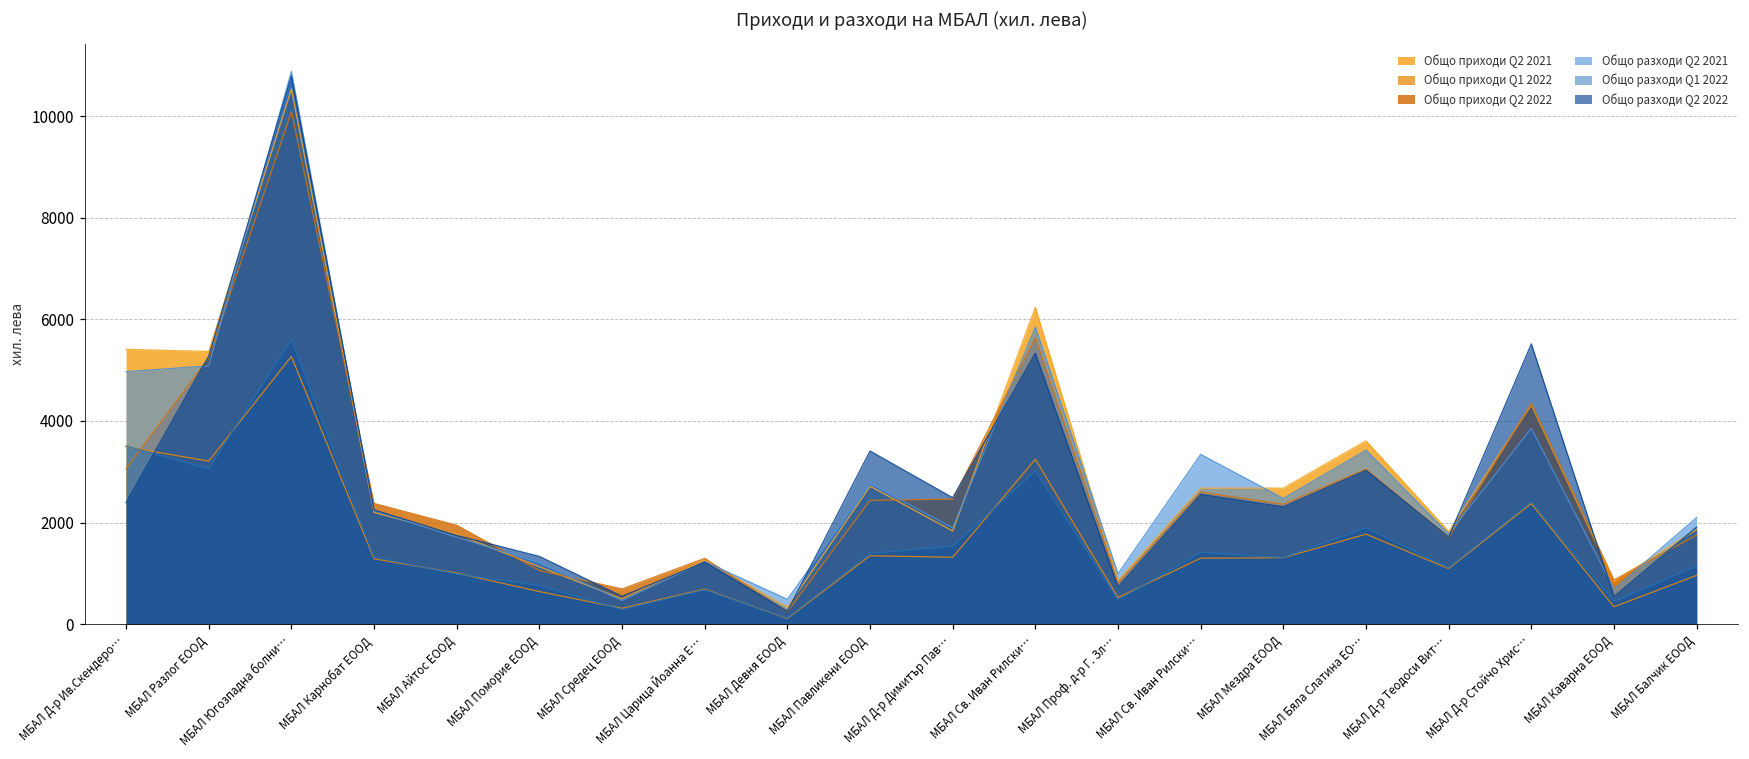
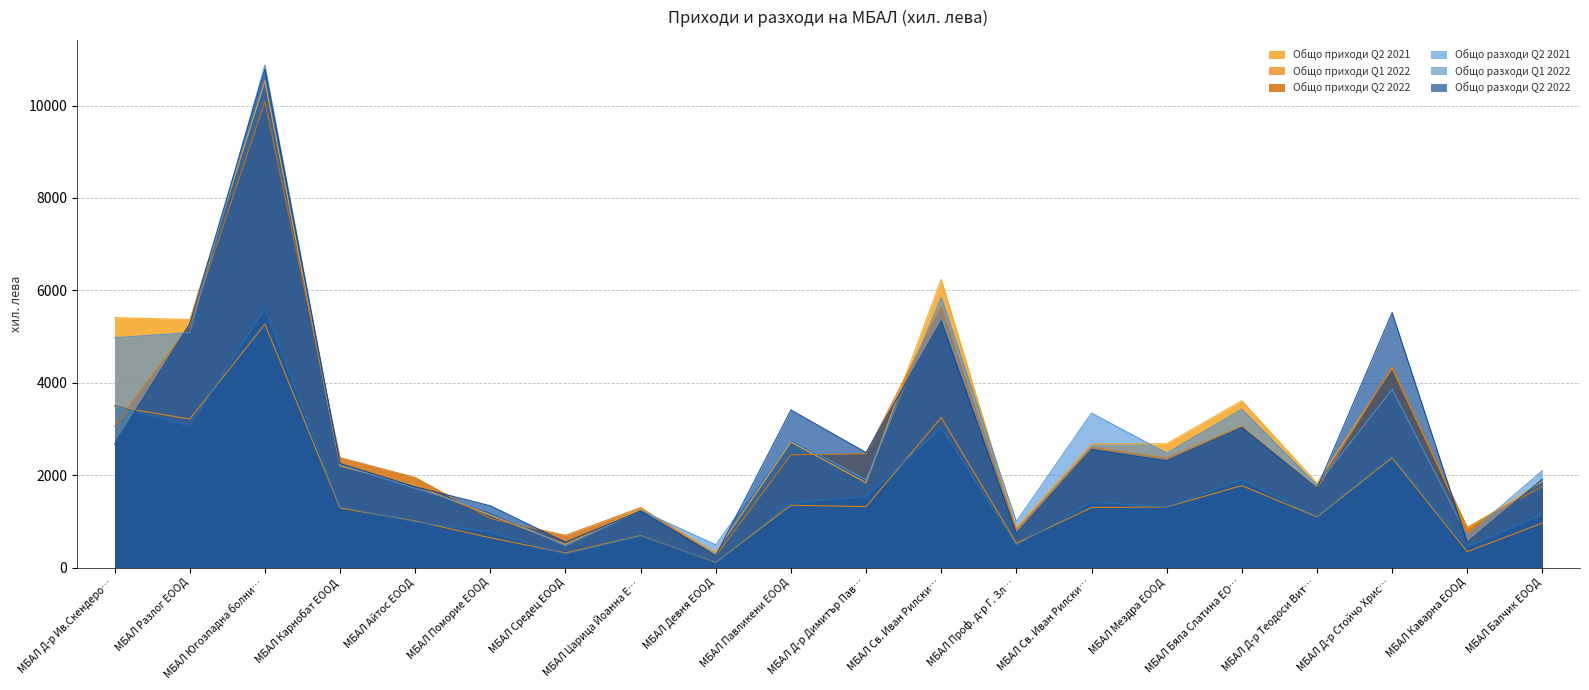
Общо разходи Q2 2022, МБАЛ Д-р Ив.Скендеро…: 2400 -> 2700
